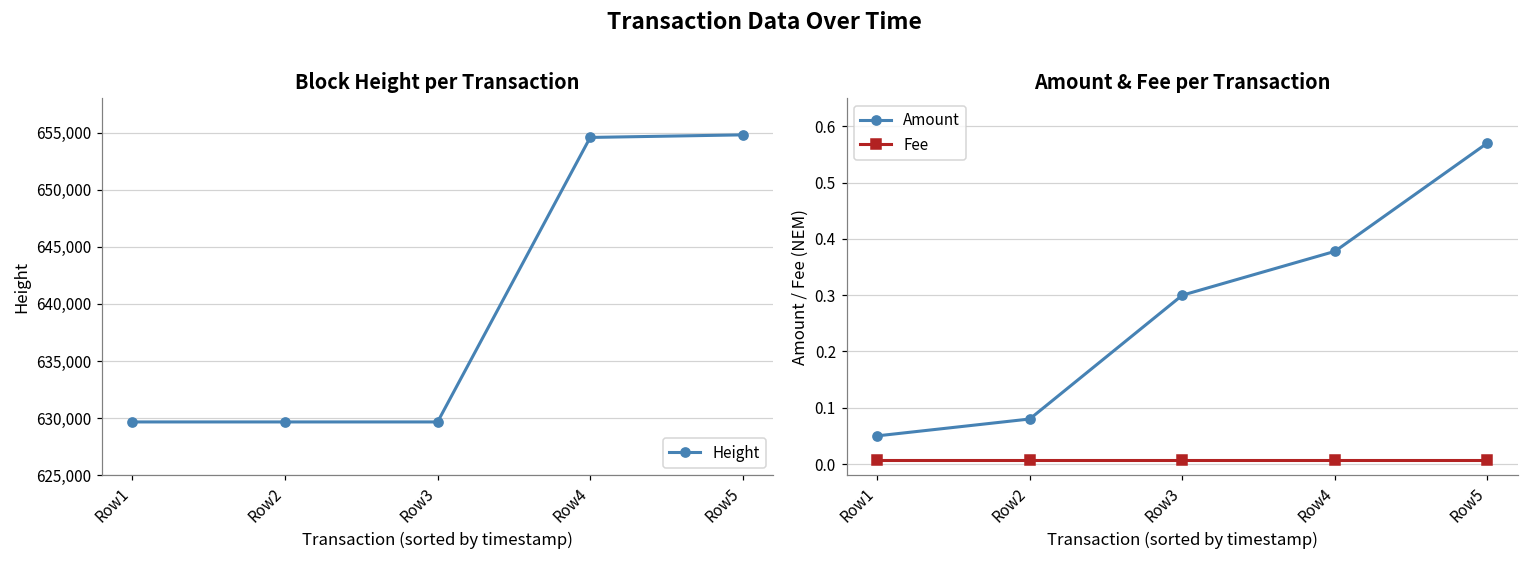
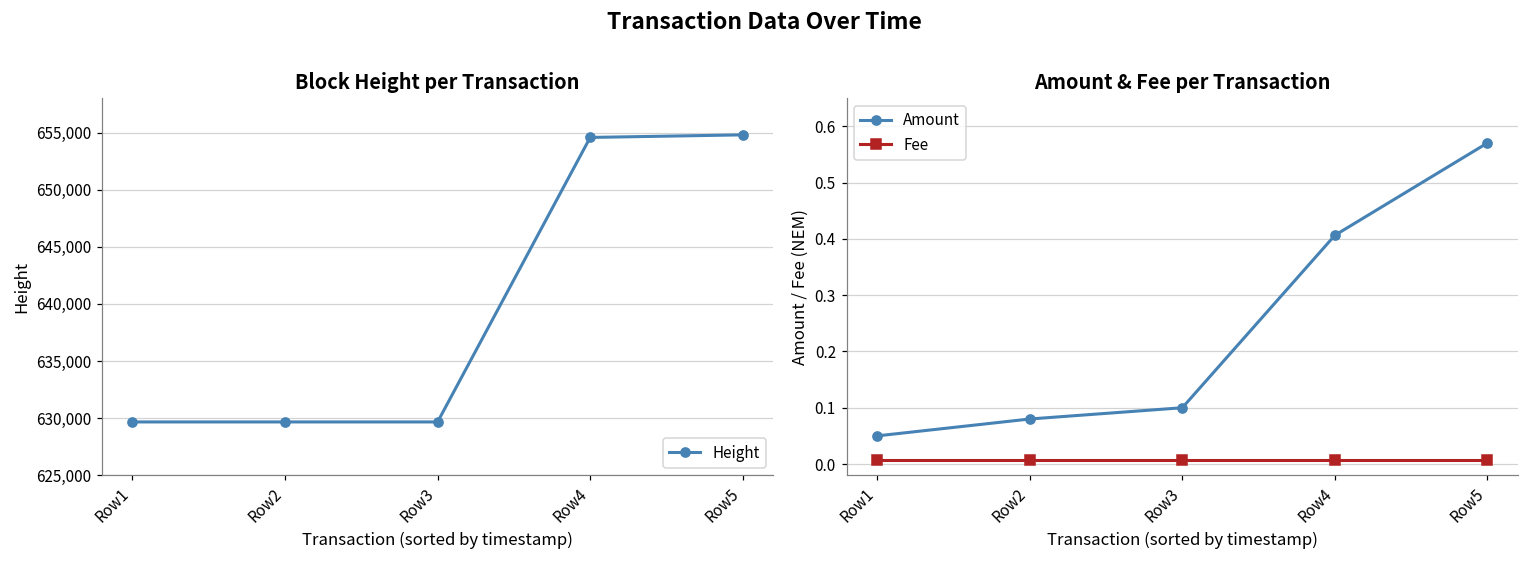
Amount & Fee per Transaction, Amount, Row3: 0.3 -> 0.1
Amount & Fee per Transaction, Amount, Row4: 0.38 -> 0.41
